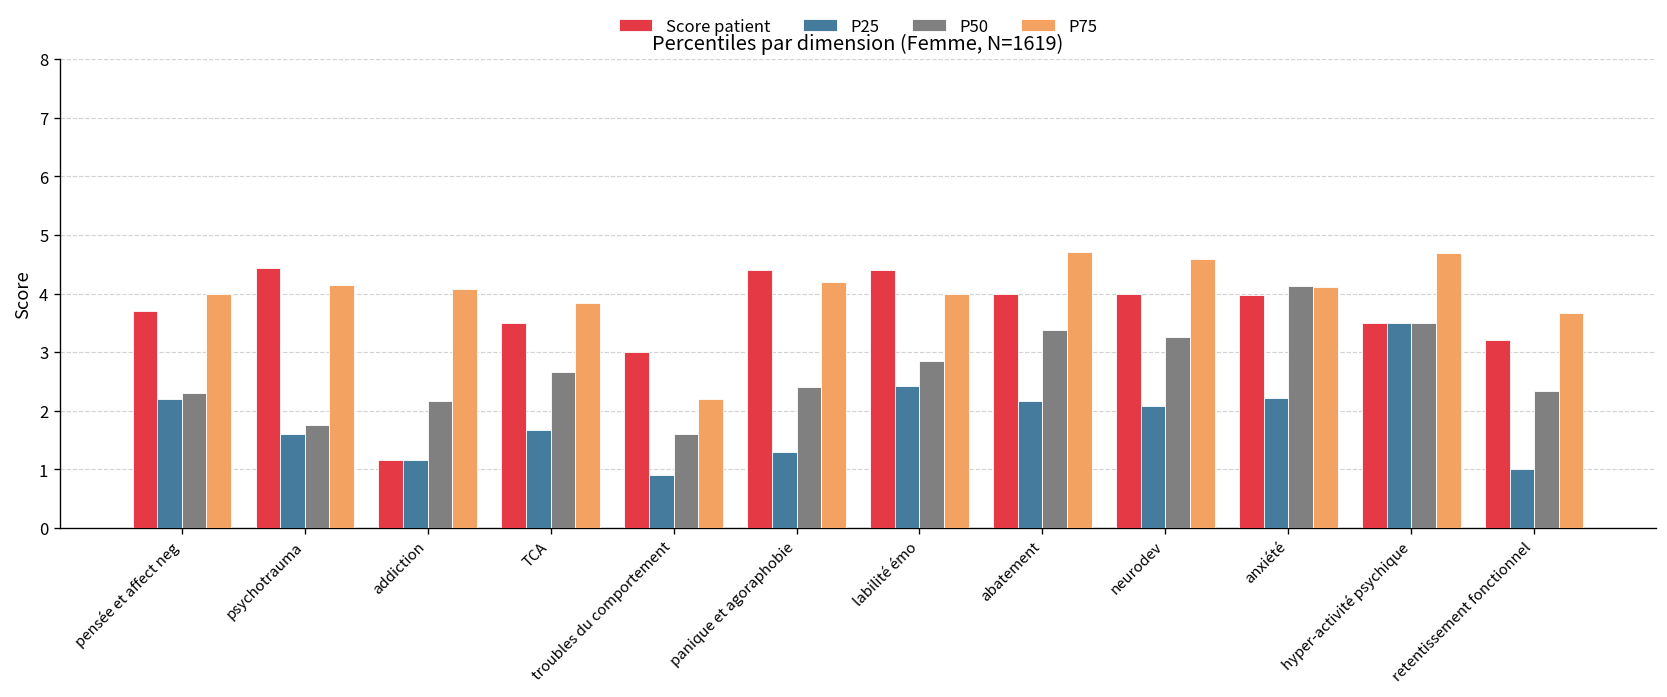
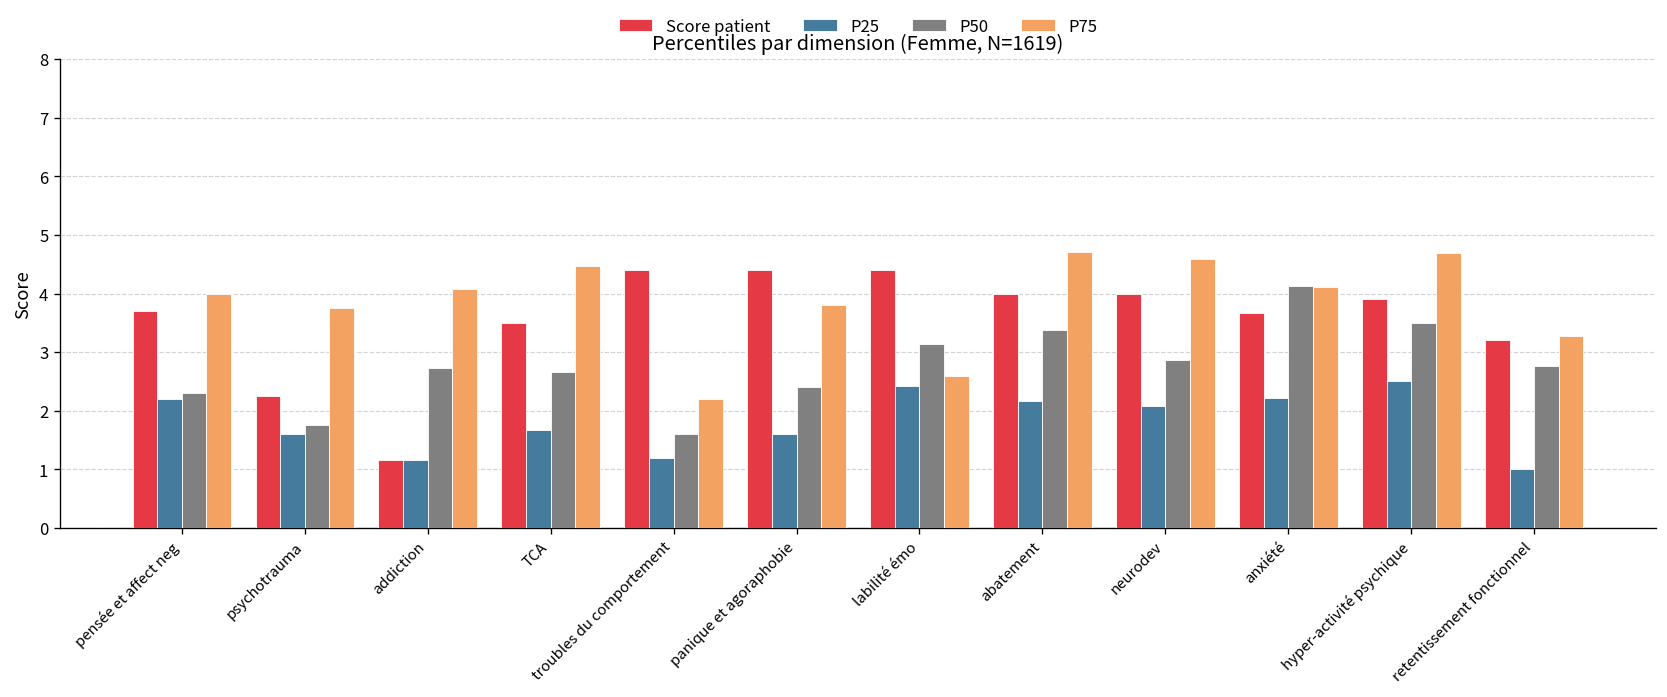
Score patient, psychotrauma: 4.4 -> 2.2
P75, psychotrauma: 4.1 -> 3.7
P50, addiction: 2.2 -> 2.7
P75, TCA: 3.8 -> 4.5
Score patient, troubles du comportement: 3.0 -> 4.4
P25, troubles du comportement: 0.9 -> 1.2
P25, panique et agoraphobie: 1.3 -> 1.6
P75, panique et agoraphobie: 4.2 -> 3.8
P50, labilité émo: 2.8 -> 3.1
P75, labilité émo: 4.0 -> 2.6
P50, neurodev: 3.3 -> 2.9
Score patient, anxiété: 4.0 -> 3.7
Score patient, hyper-activité psychique: 3.5 -> 3.9
P25, hyper-activité psychique: 3.5 -> 2.5
P50, retentissement fonctionnel: 2.3 -> 2.8
P75, retentissement fonctionnel: 3.7 -> 3.3
